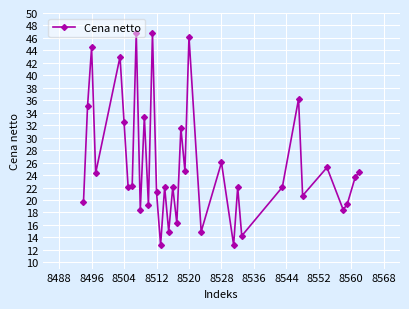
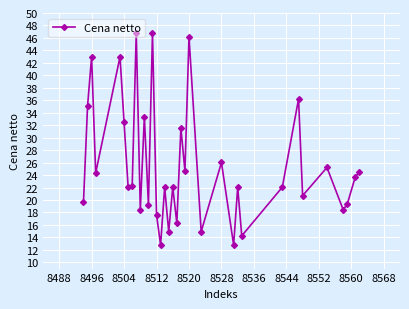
8496: 45 -> 43
8512: 21 -> 18
